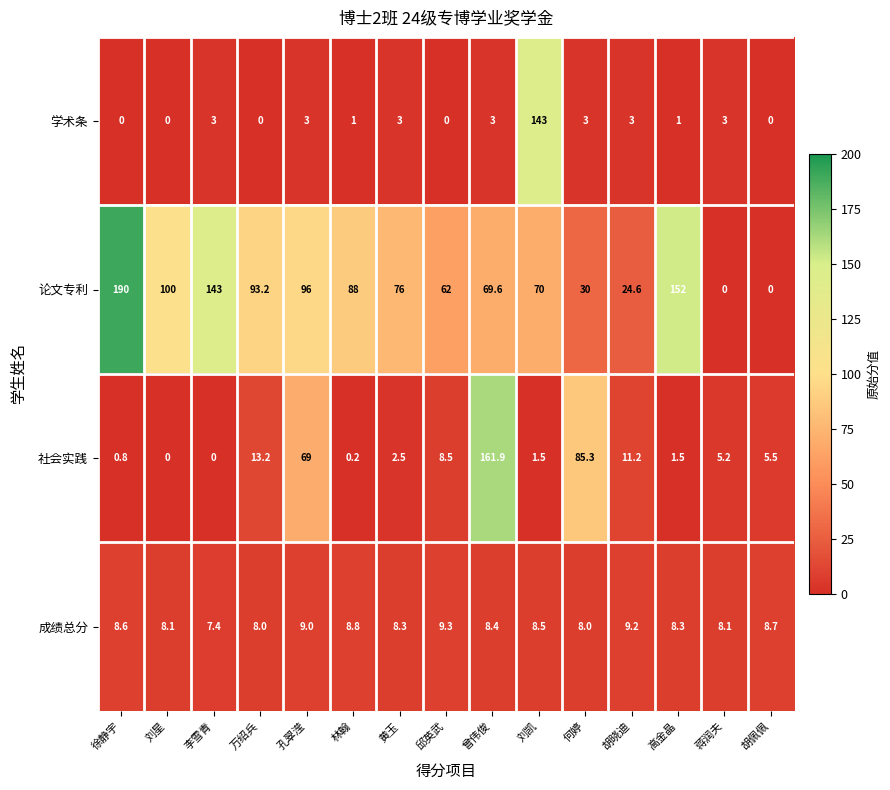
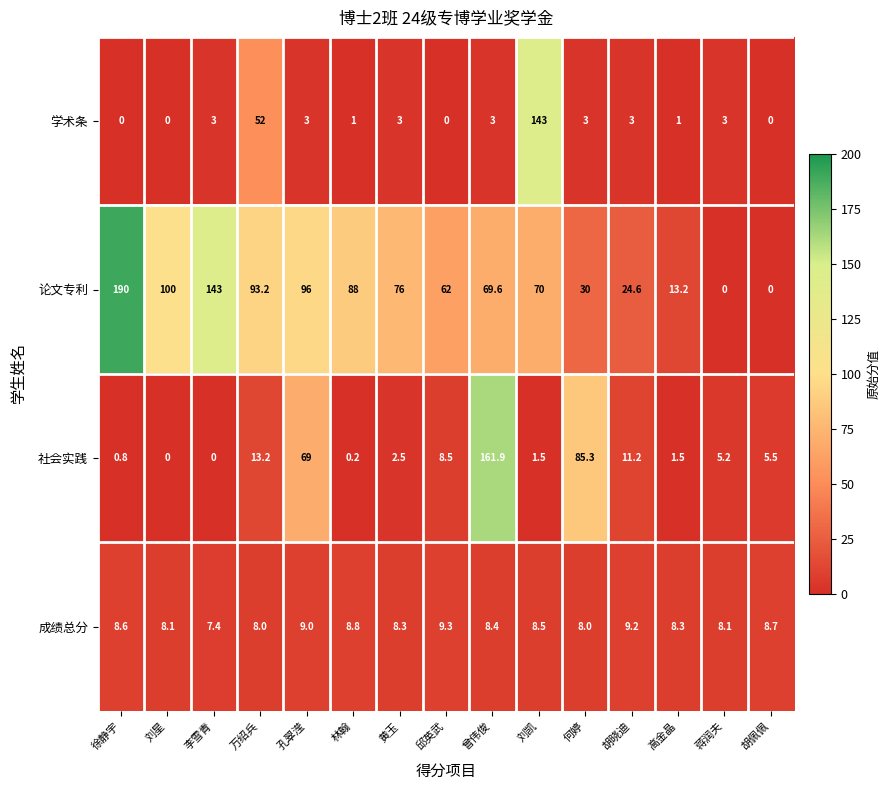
学术条, 万绍兵: 0 -> 52
论文专利, 高金晶: 152 -> 13.2
